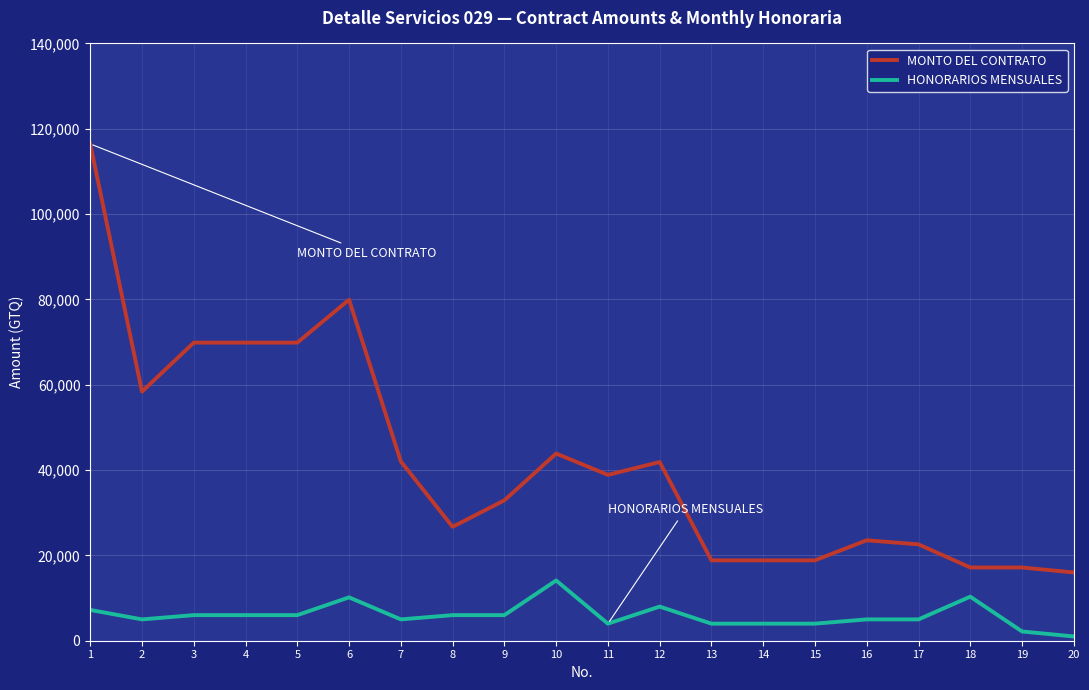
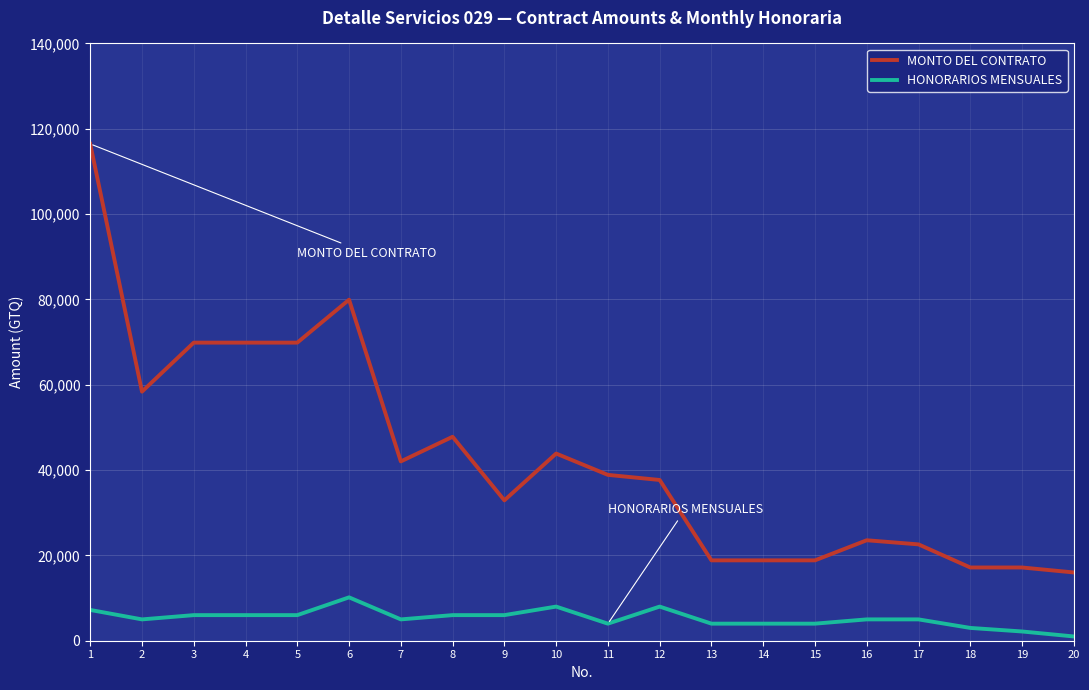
MONTO DEL CONTRATO, 8: 27,000 -> 48,000
HONORARIOS MENSUALES, 10: 14,000 -> 8,000
MONTO DEL CONTRATO, 12: 42,000 -> 38,000
HONORARIOS MENSUALES, 18: 10,000 -> 3,000
